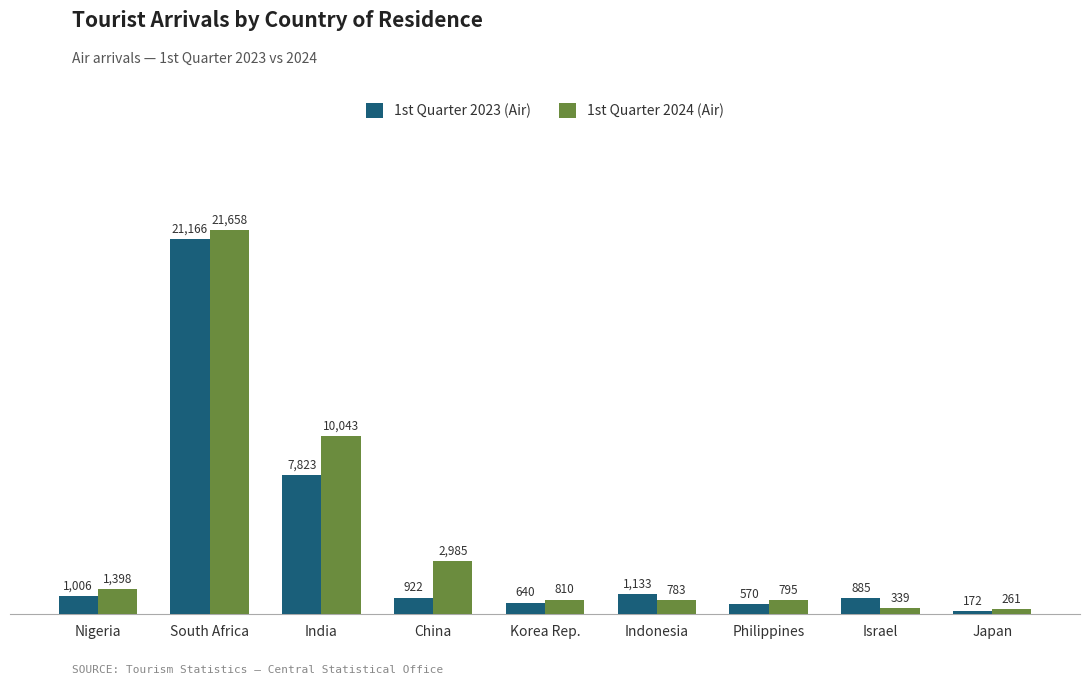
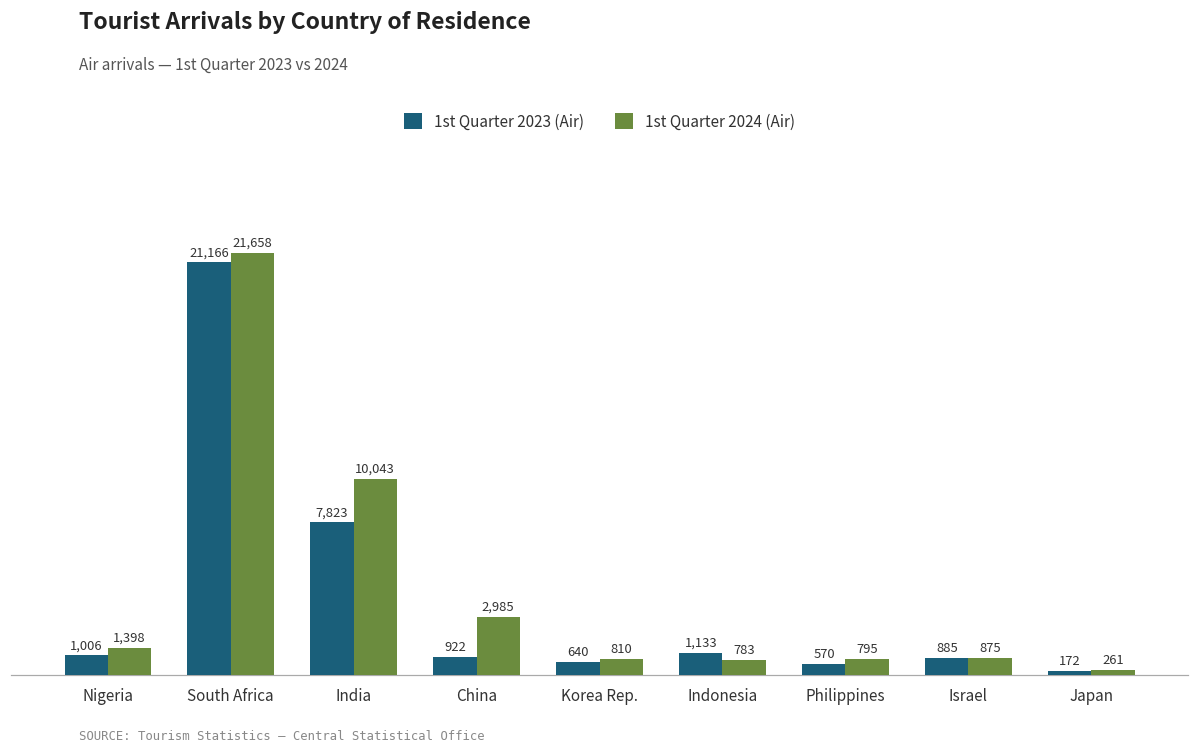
1st Quarter 2024 (Air), Israel: 339 -> 875
